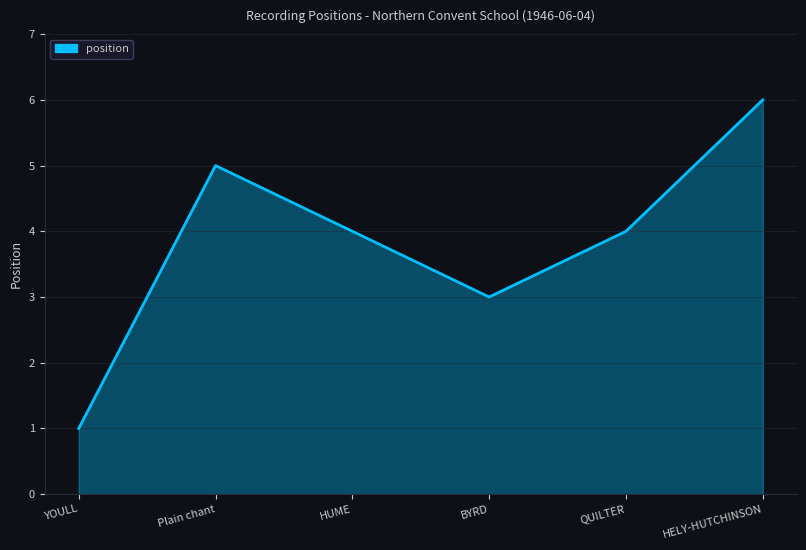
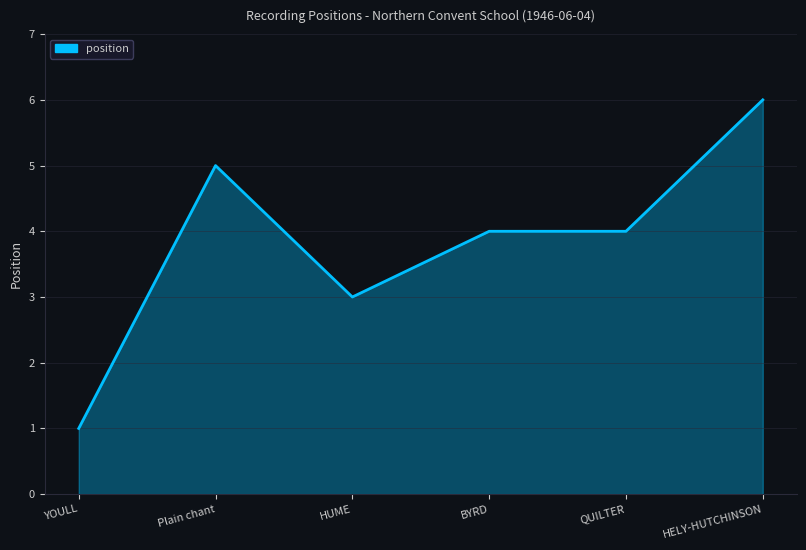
HUME: 4 -> 3
BYRD: 3 -> 4
